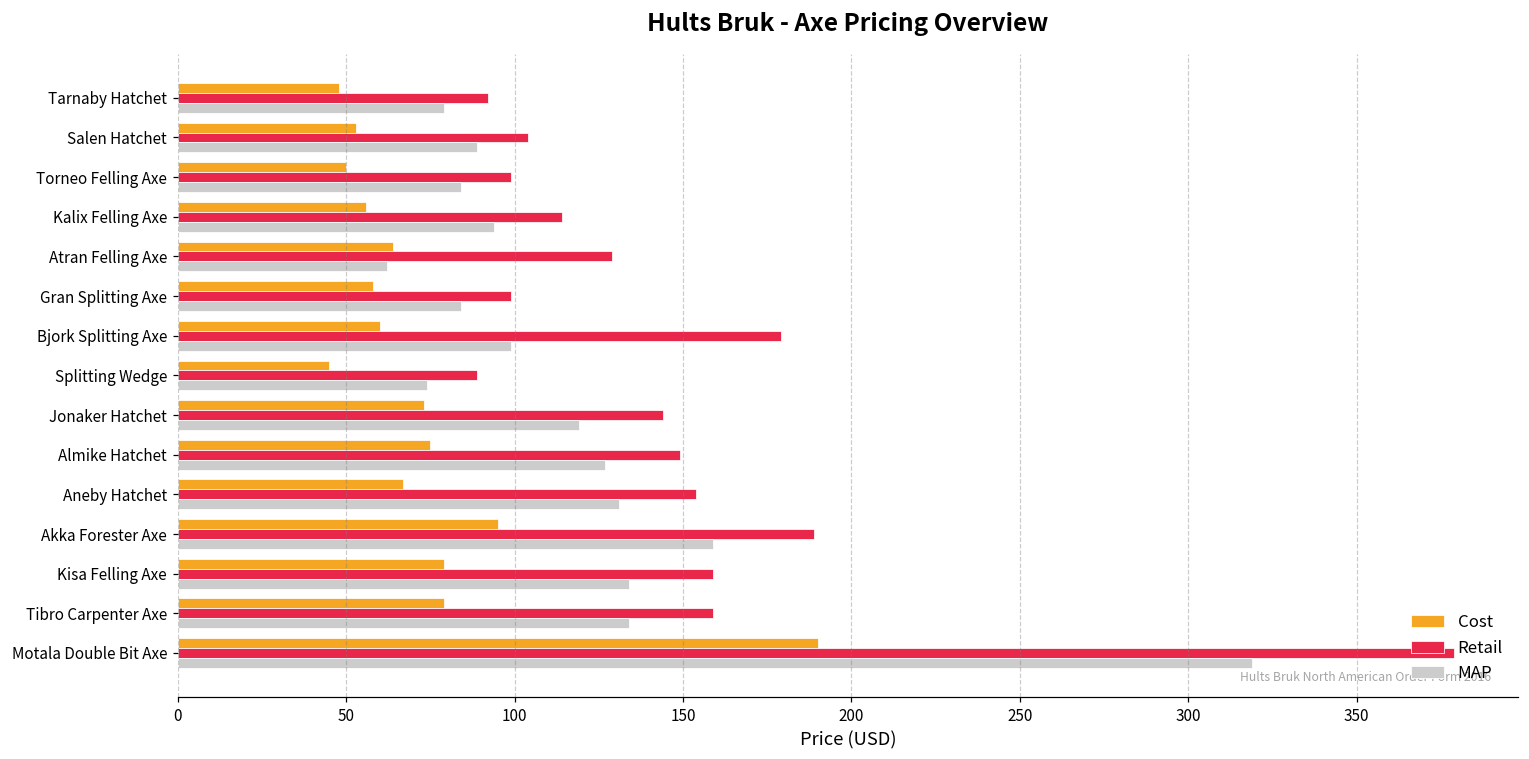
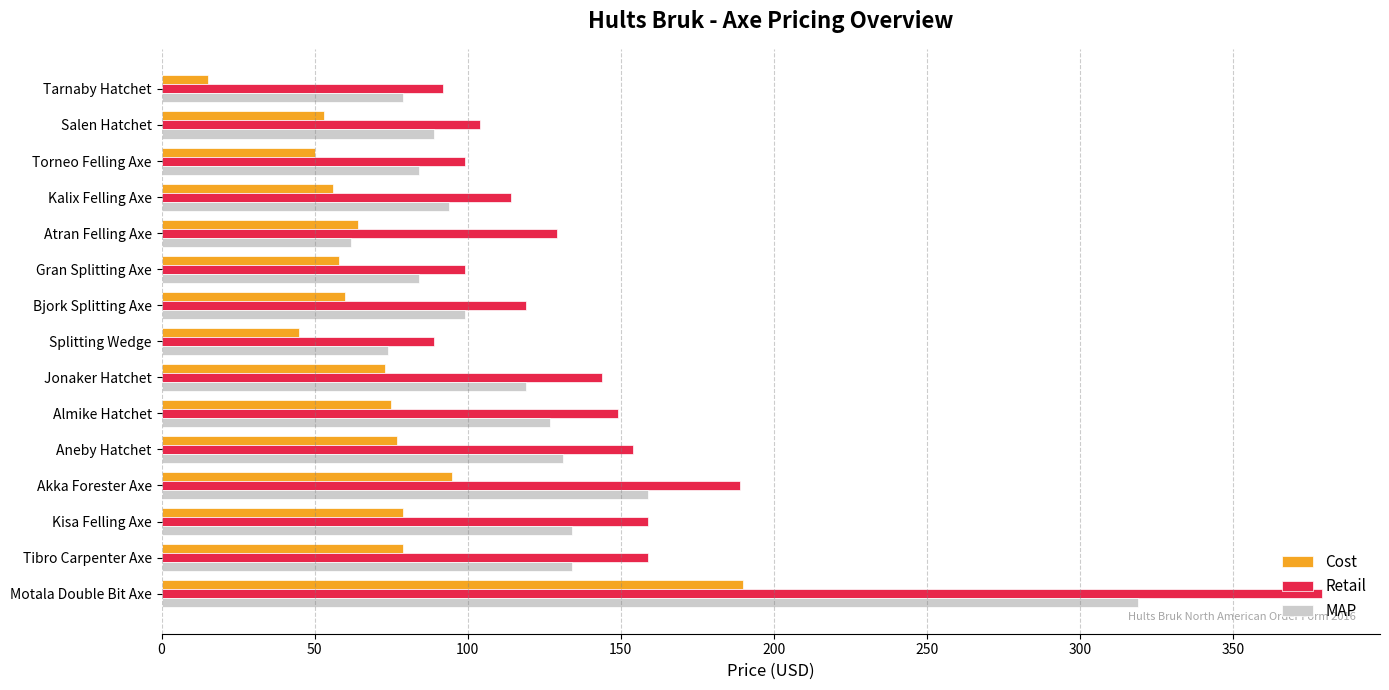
Cost, Tarnaby Hatchet: 48 -> 15
Retail, Bjork Splitting Axe: 179 -> 119
Cost, Aneby Hatchet: 67 -> 77
